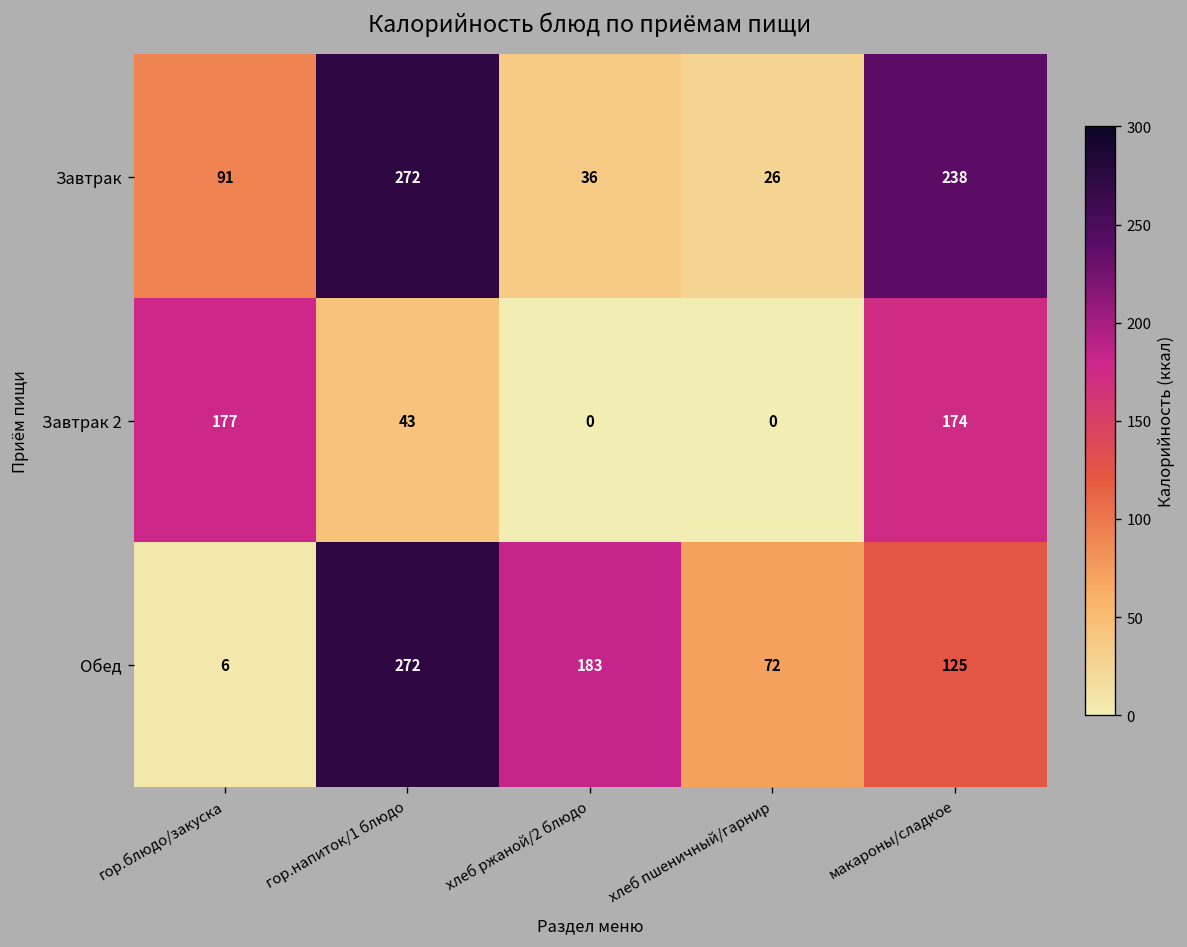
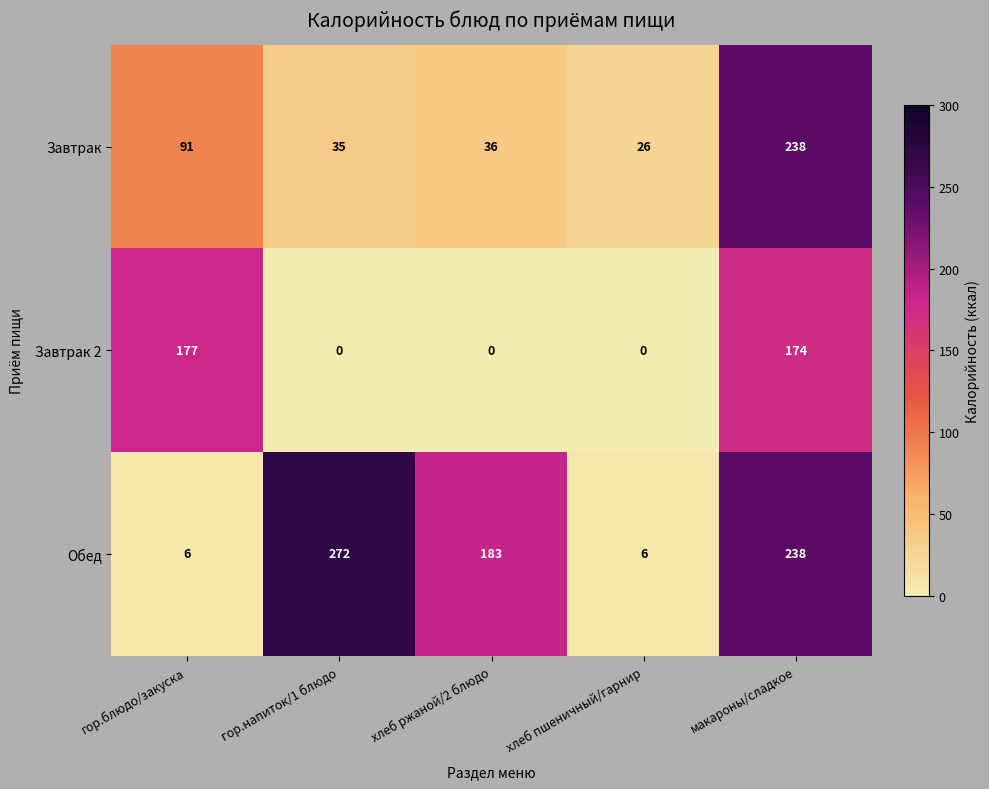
Завтрак, гор.напиток/1 блюдо: 272 -> 35
Завтрак 2, гор.напиток/1 блюдо: 43 -> 0
Обед, хлеб пшеничный/гарнир: 72 -> 6
Обед, макароны/сладкое: 125 -> 238
